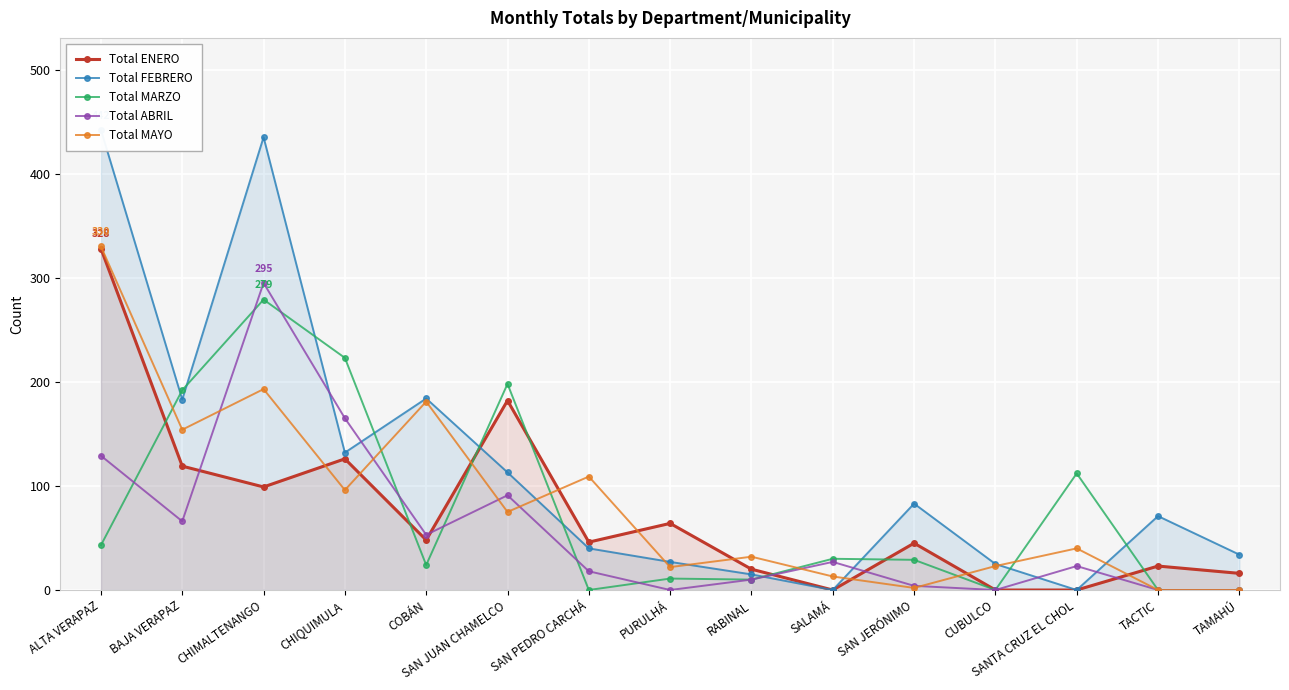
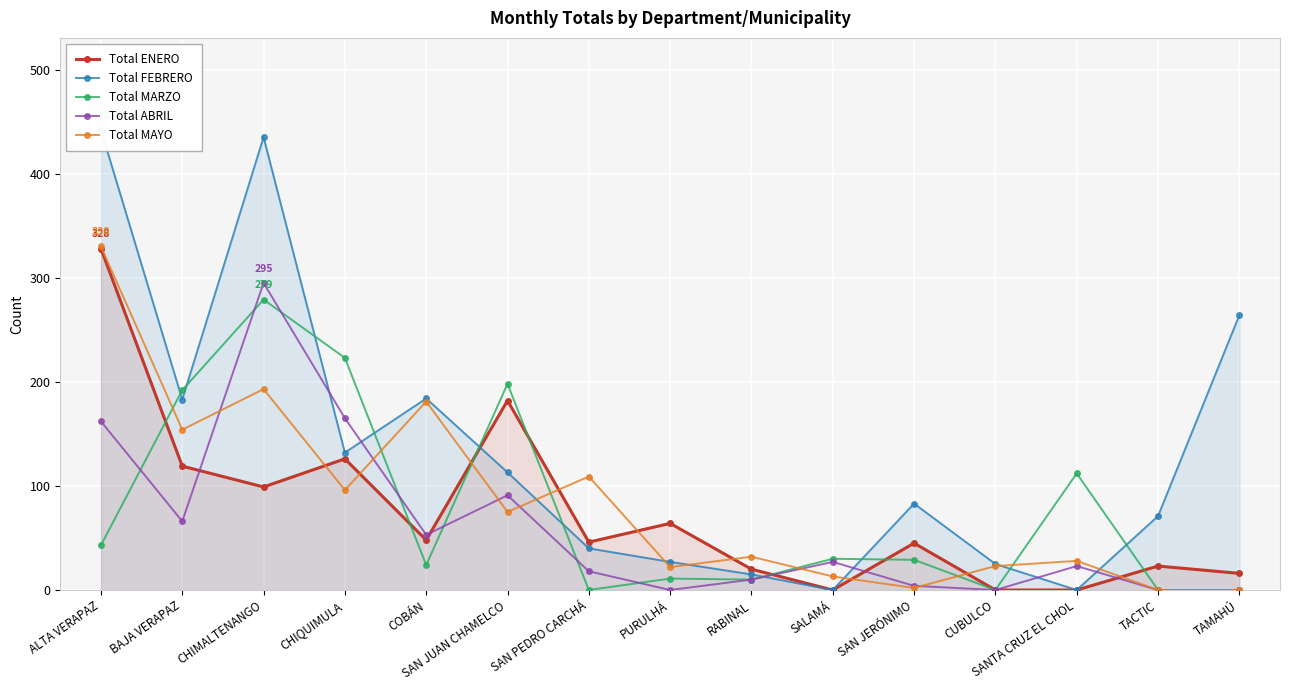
Total ABRIL, ALTA VERAPAZ: 129 -> 162
Total MAYO, SANTA CRUZ EL CHOL: 40 -> 28
Total FEBRERO, TAMAHÚ: 34 -> 264
